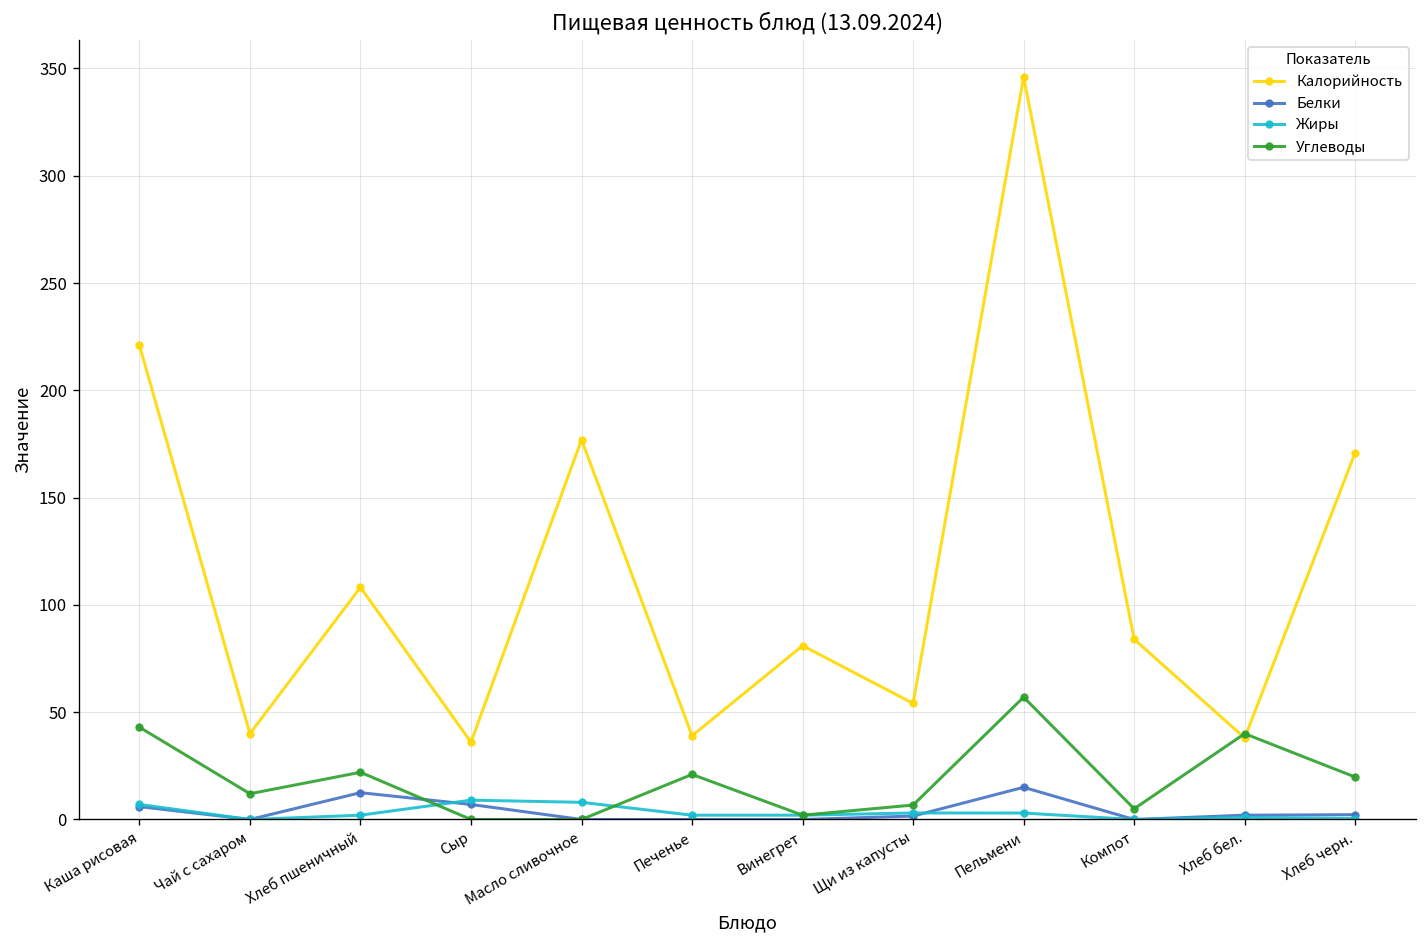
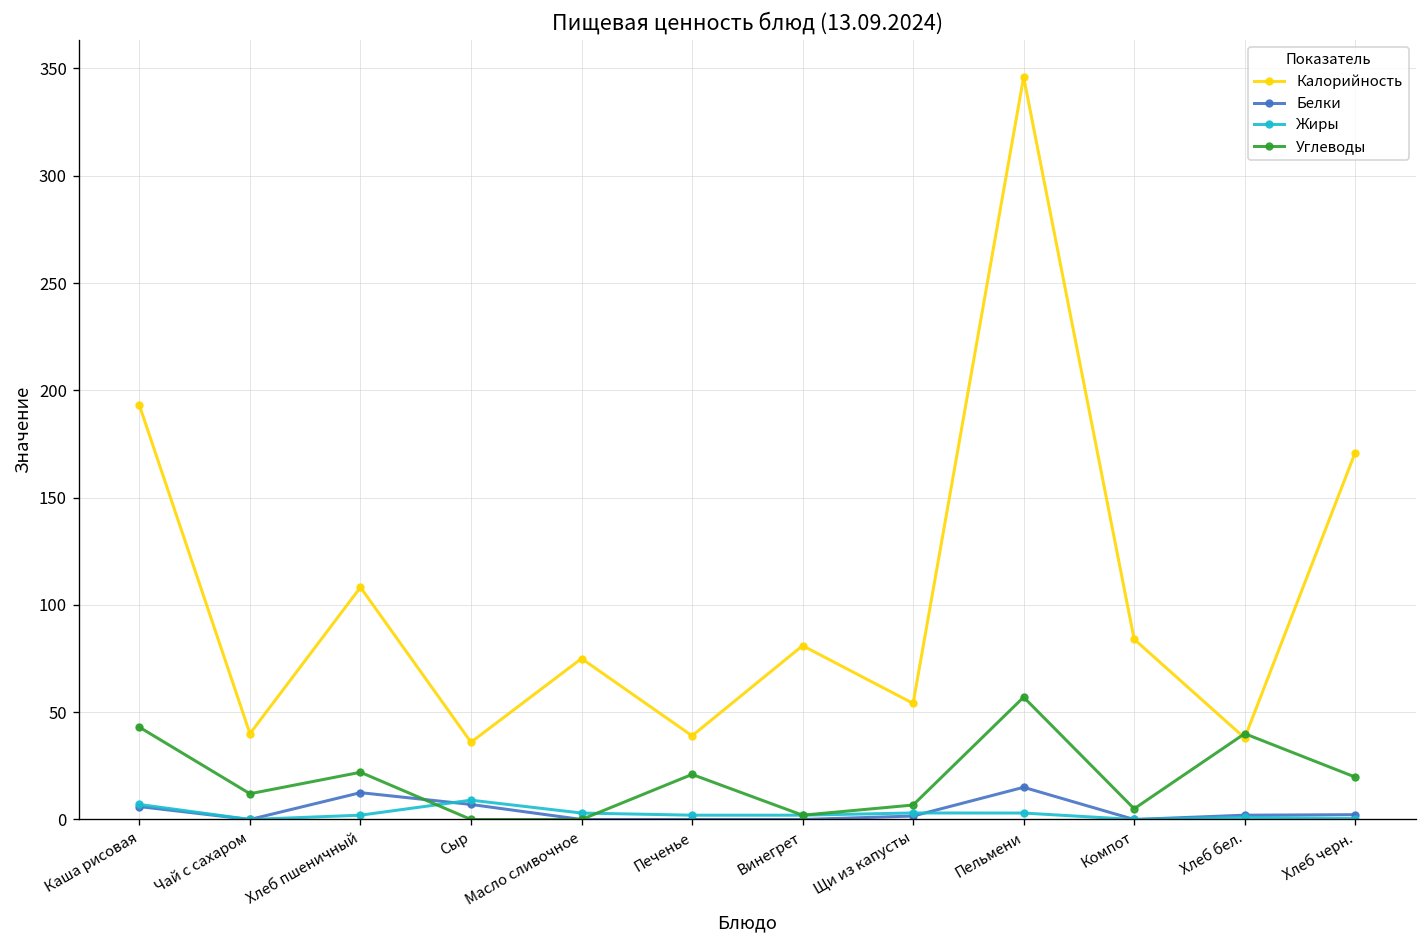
Калорийность, Каша рисовая: 221 -> 193
Калорийность, Масло сливочное: 177 -> 75
Жиры, Масло сливочное: 8 -> 3
